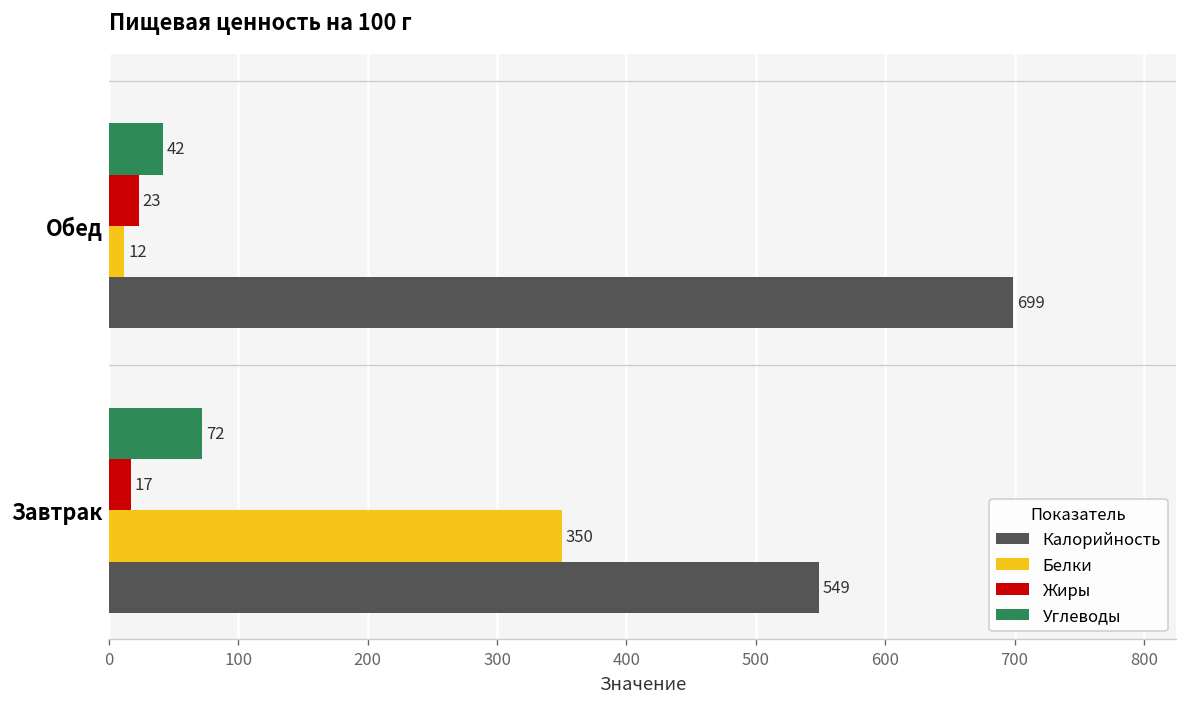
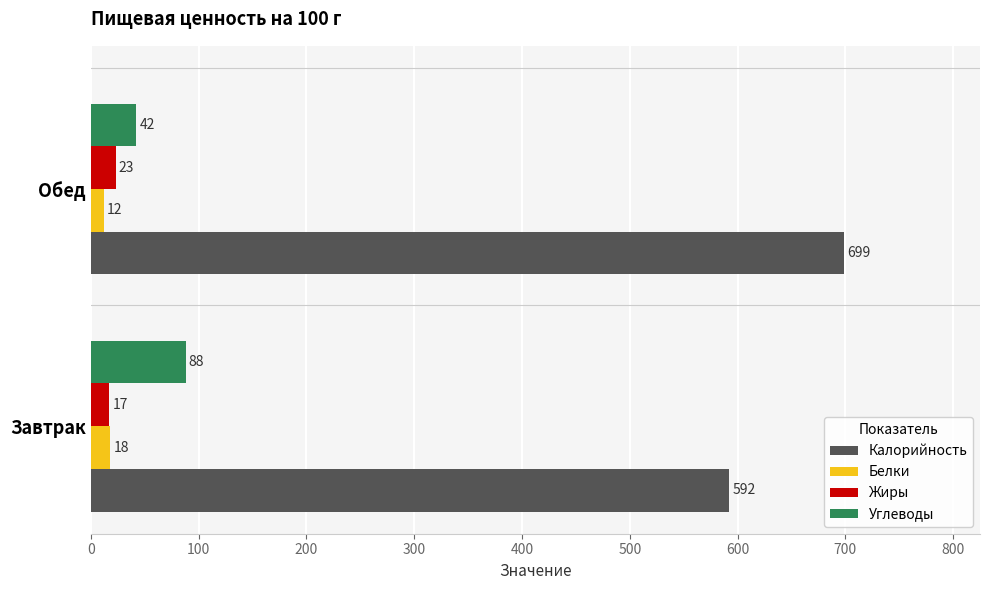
Углеводы, Завтрак: 72 -> 88
Белки, Завтрак: 350 -> 18
Калорийность, Завтрак: 549 -> 592
